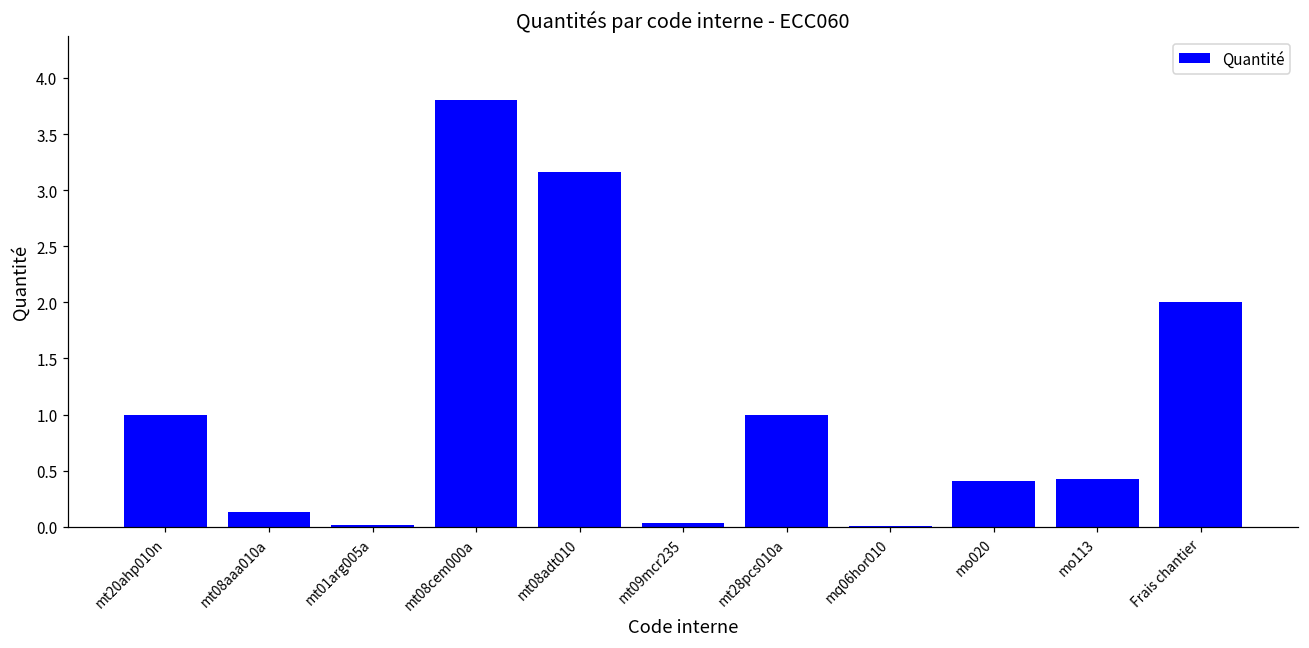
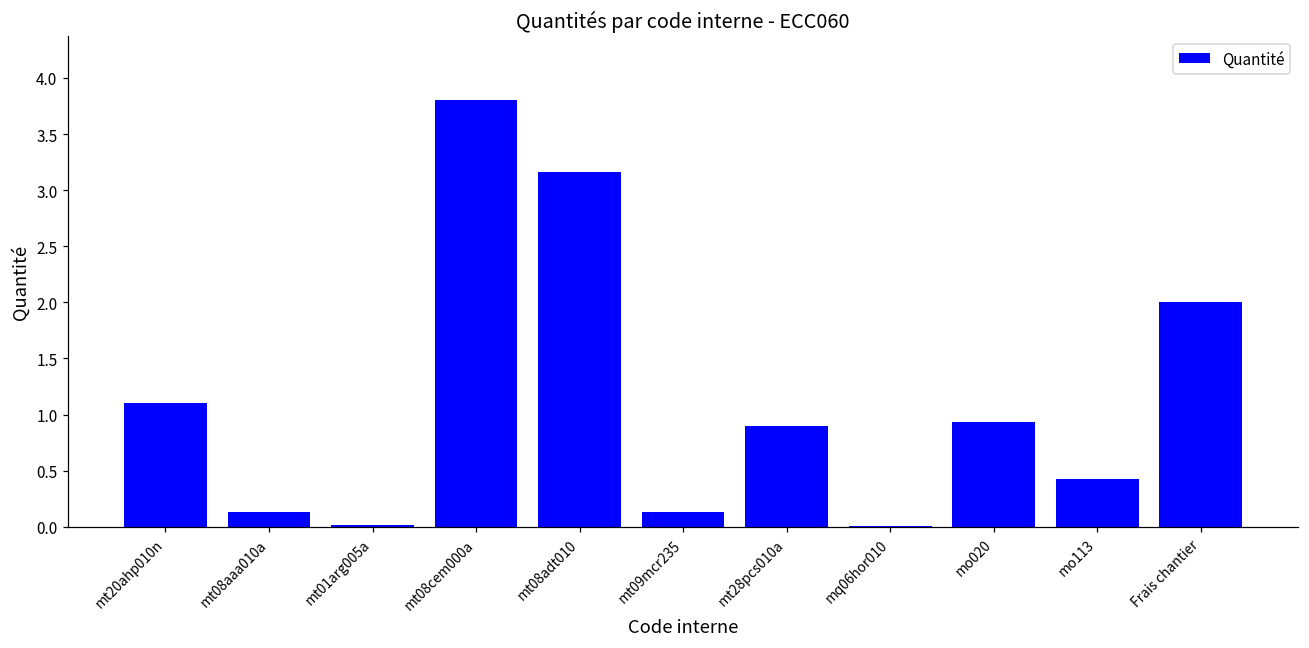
mt20ahp010n: 1.0 -> 1.1
mt09mcr235: 0.03 -> 0.13
mt28pcs010a: 1.0 -> 0.9
mo020: 0.41 -> 0.93
